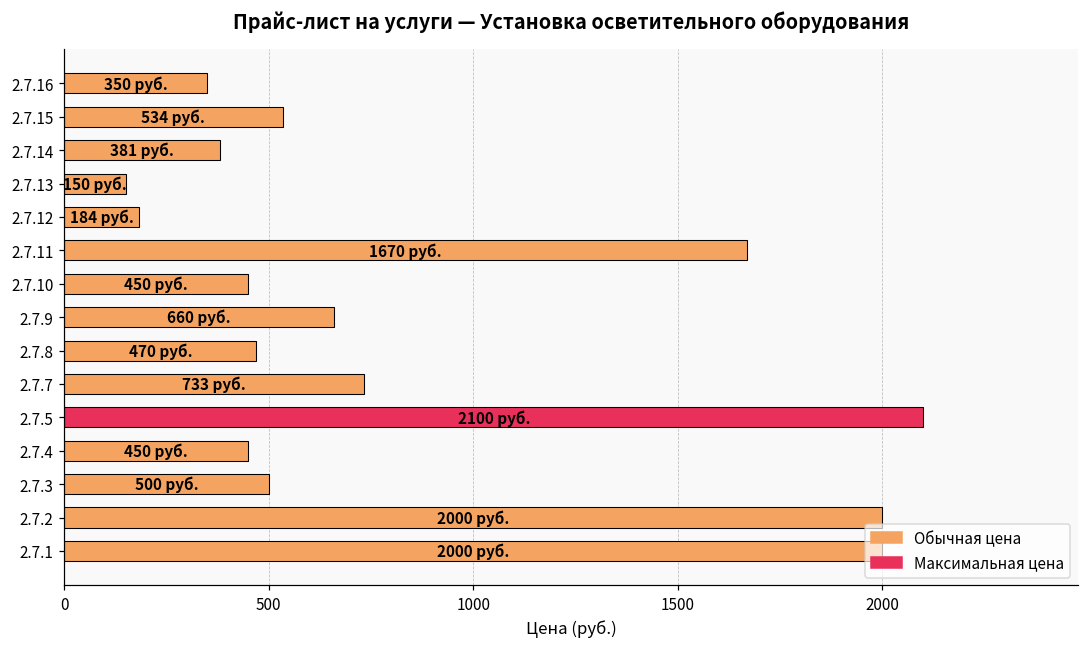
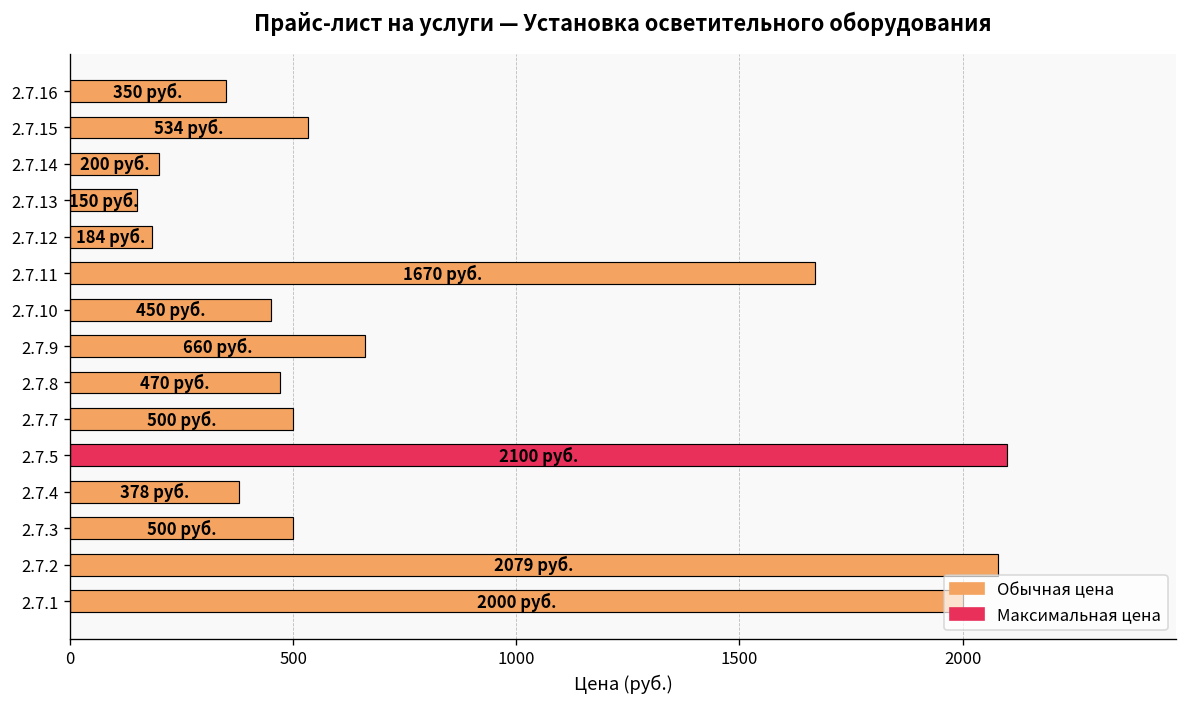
2.7.14: 381 -> 200
2.7.7: 733 -> 500
2.7.4: 450 -> 378
2.7.2: 2000 -> 2079
